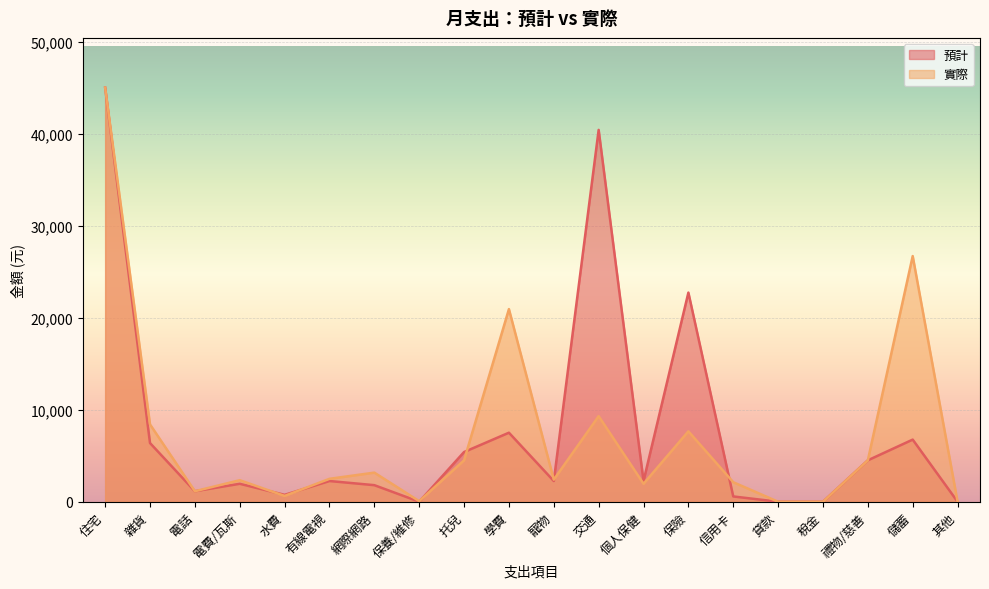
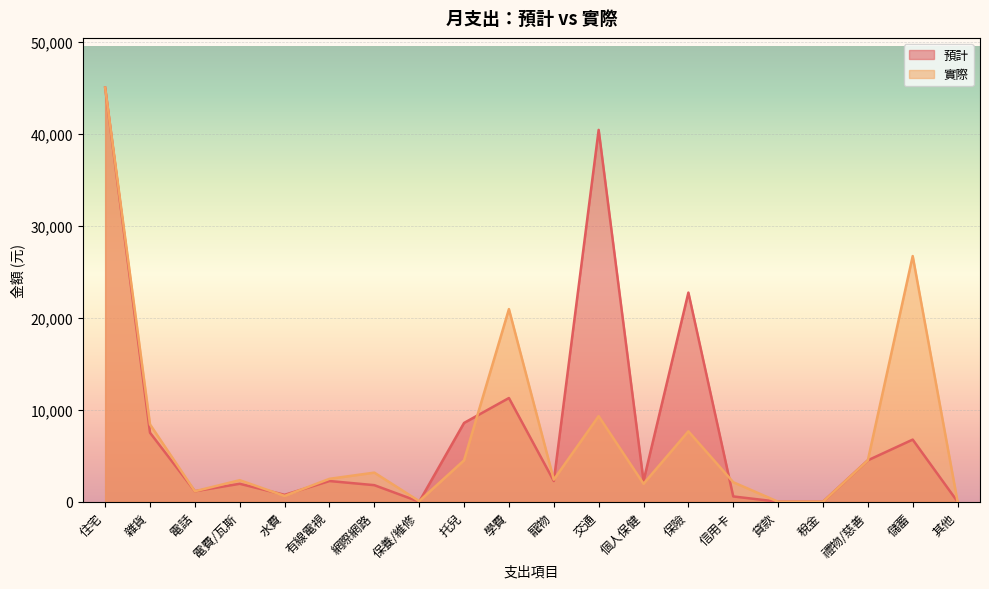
預計, 雜貨: 6,000 -> 8,000
預計, 托兒: 5,000 -> 9,000
預計, 學費: 8,000 -> 11,000
